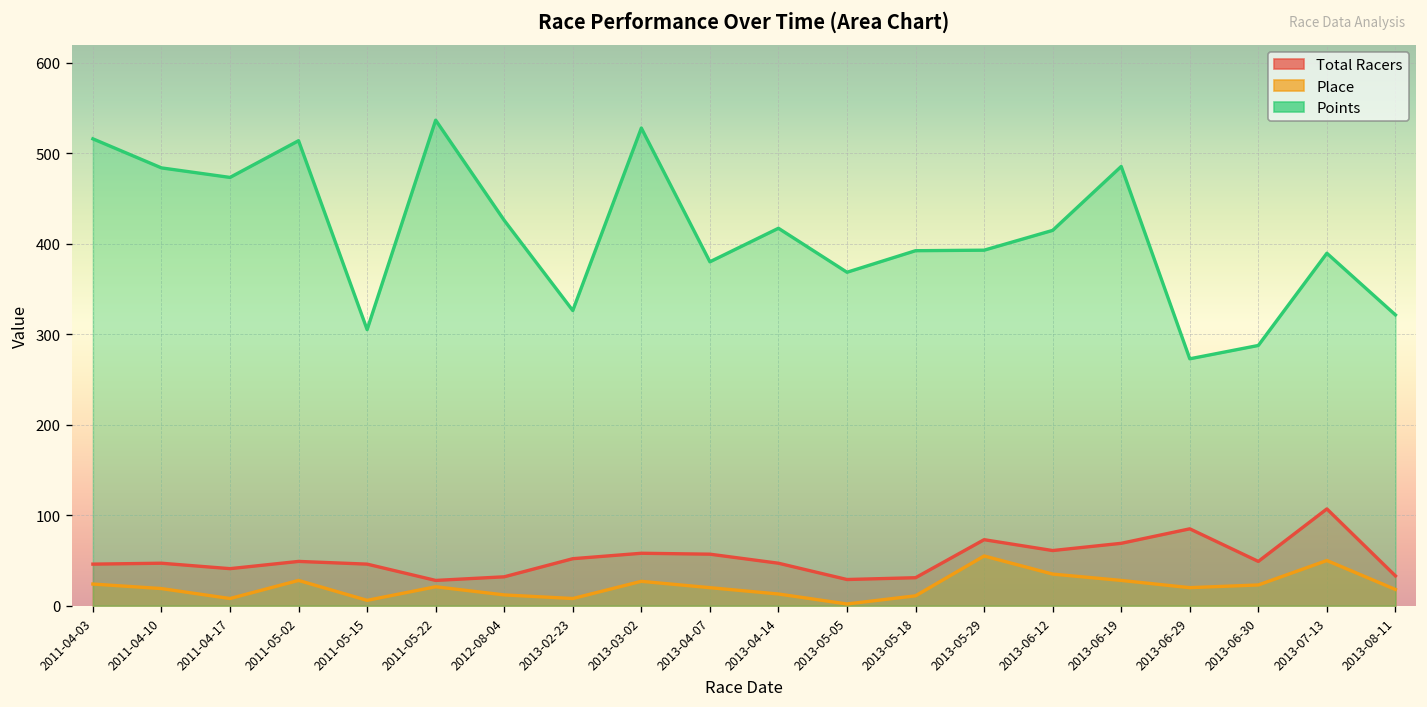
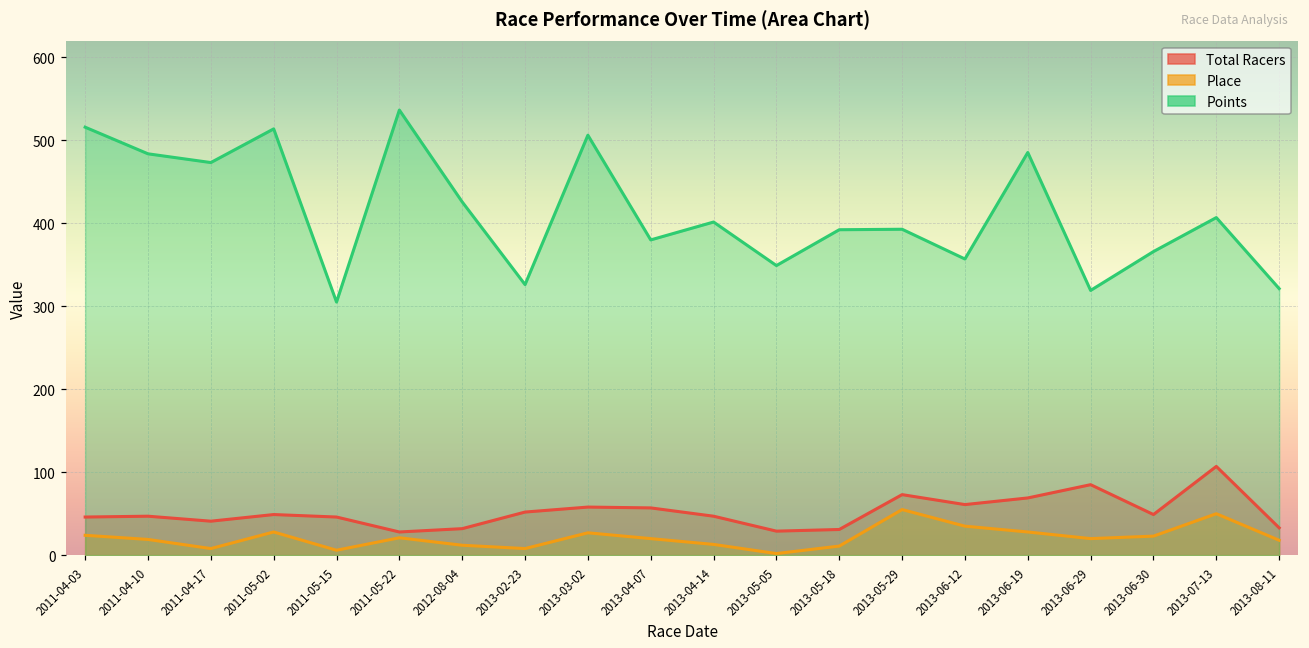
Points, 2013-03-02: 530 -> 510
Points, 2013-04-14: 420 -> 400
Points, 2013-05-05: 370 -> 350
Points, 2013-06-12: 410 -> 360
Points, 2013-06-29: 270 -> 320
Points, 2013-06-30: 290 -> 370
Points, 2013-07-13: 390 -> 410
